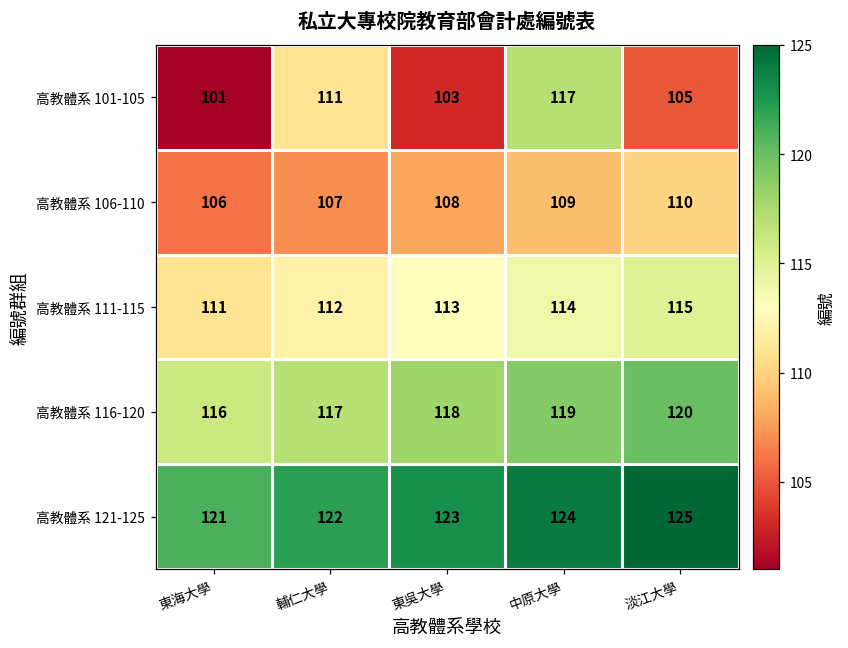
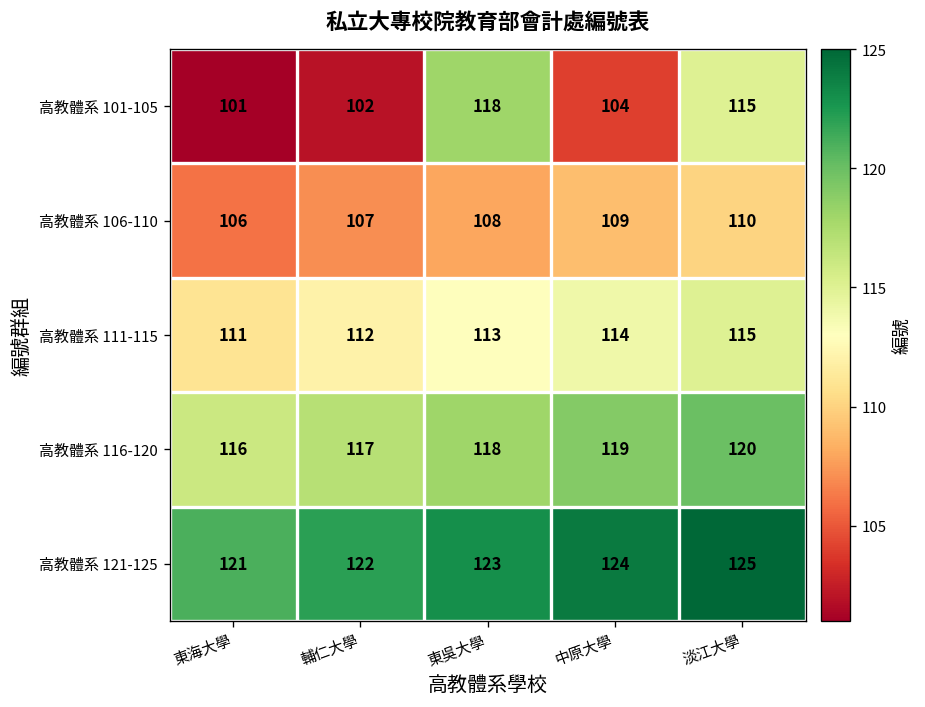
高教體系 101-105, 輔仁大學: 111 -> 102
高教體系 101-105, 東吳大學: 103 -> 118
高教體系 101-105, 中原大學: 117 -> 104
高教體系 101-105, 淡江大學: 105 -> 115
